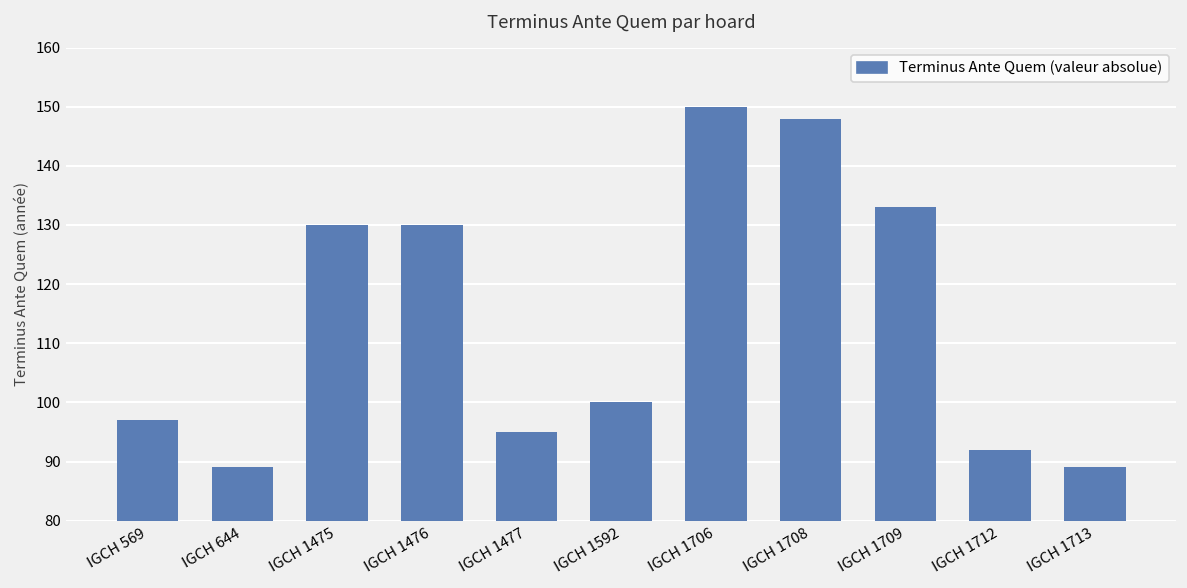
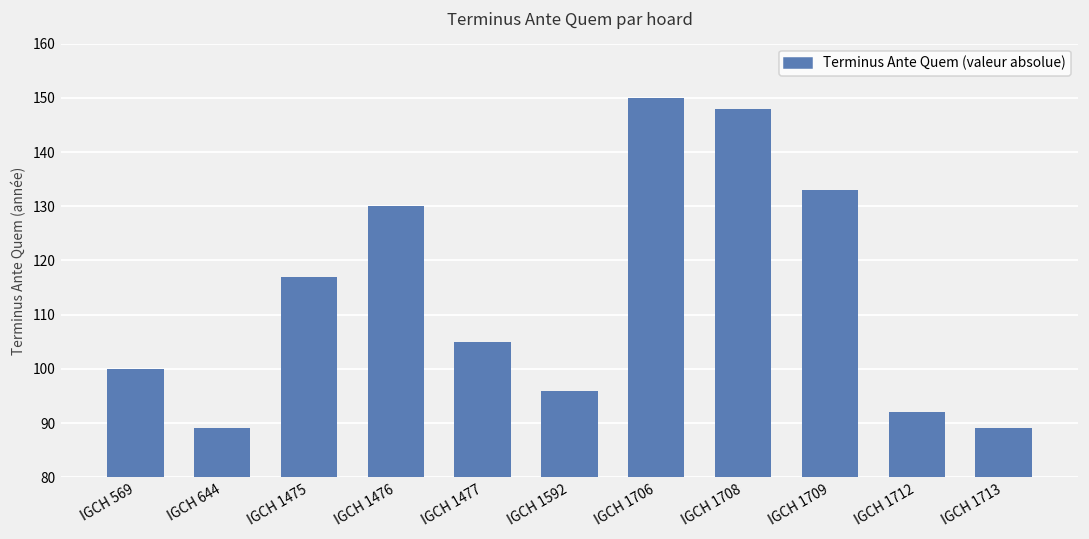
IGCH 569: 97 -> 100
IGCH 1475: 130 -> 117
IGCH 1477: 95 -> 105
IGCH 1592: 100 -> 96
